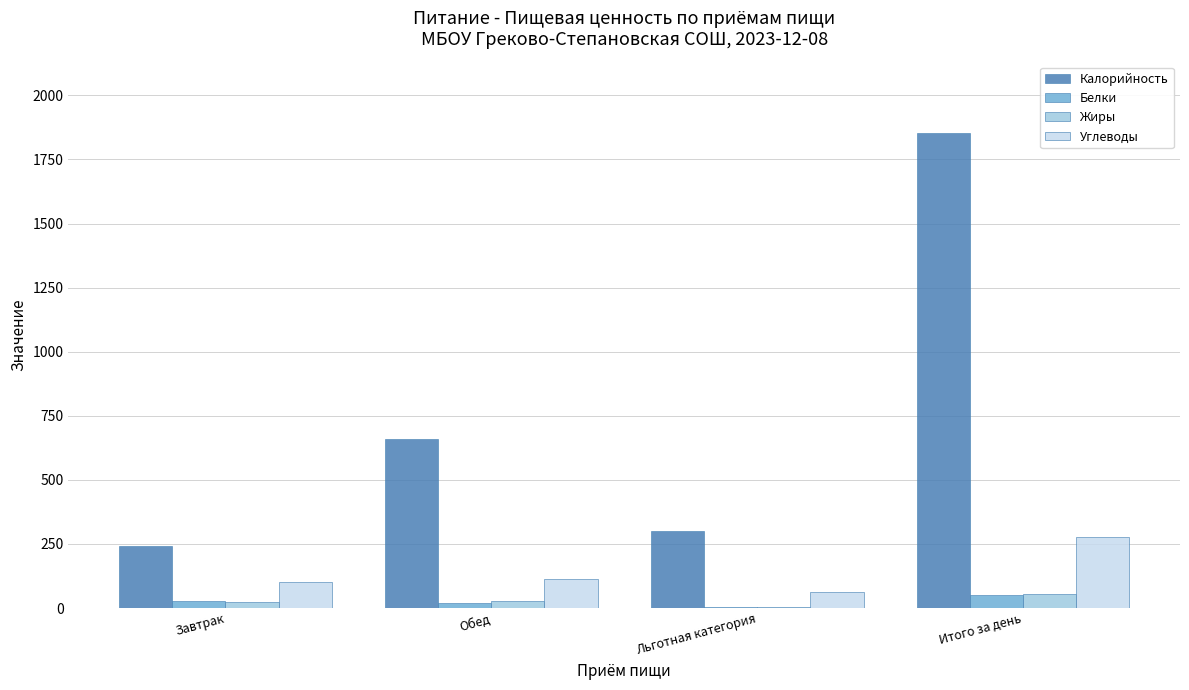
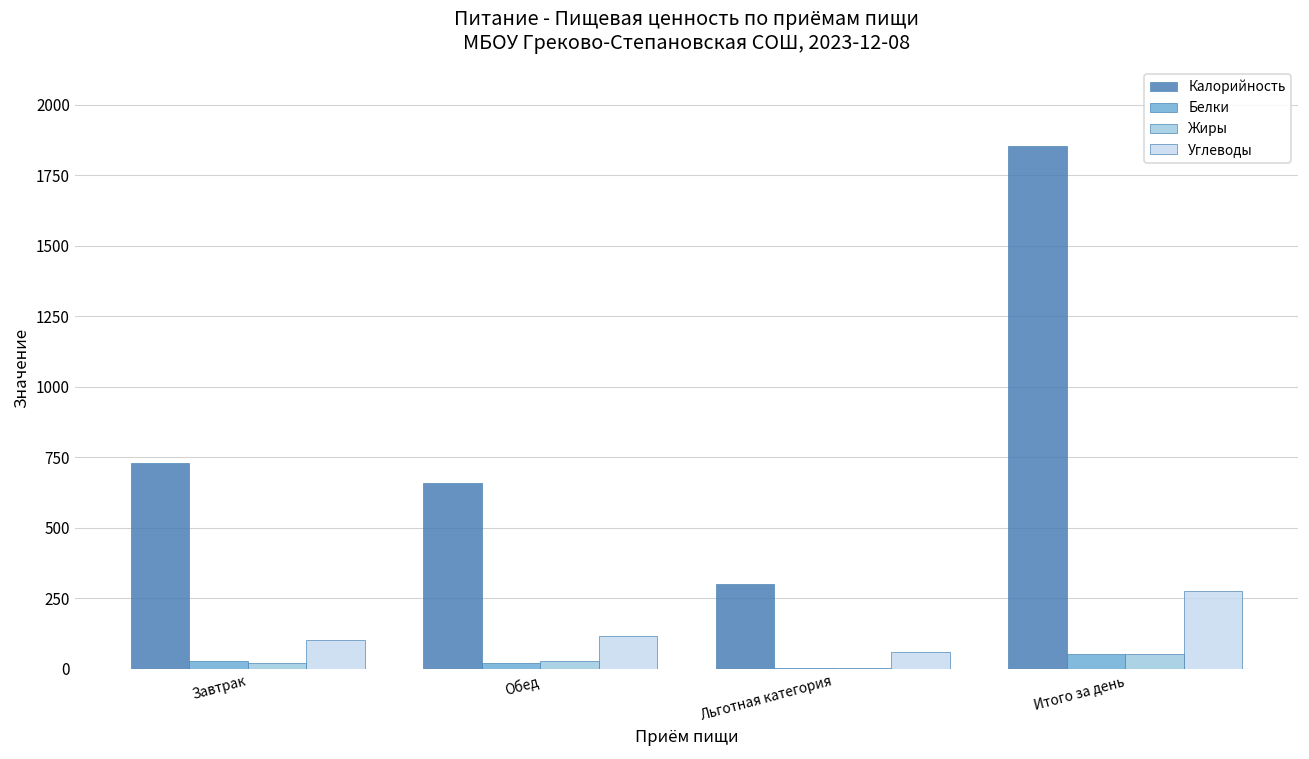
Калорийность, Завтрак: 240 -> 730
